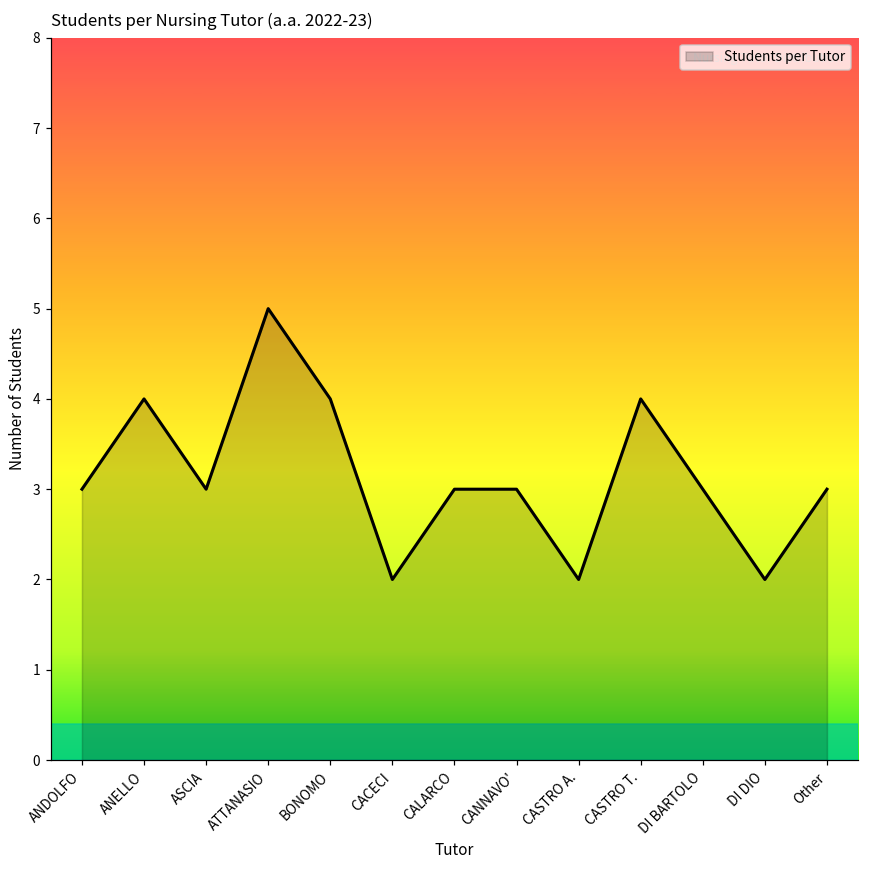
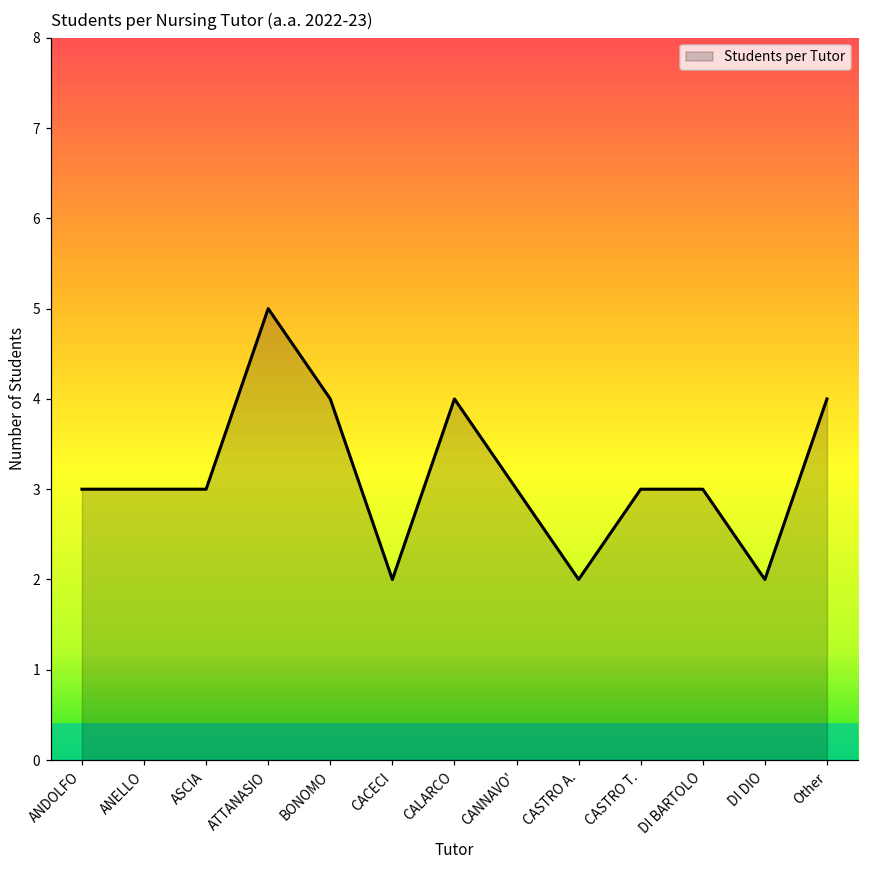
ANELLO: 4 -> 3
CALARCO: 3 -> 4
CASTRO T.: 4 -> 3
Other: 3 -> 4
